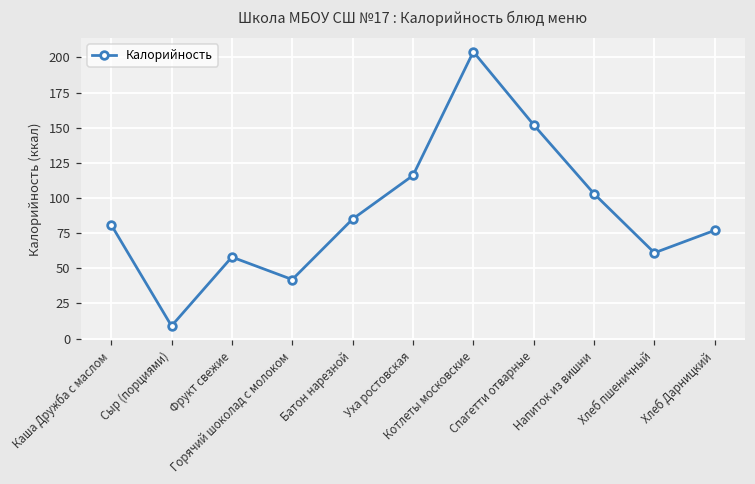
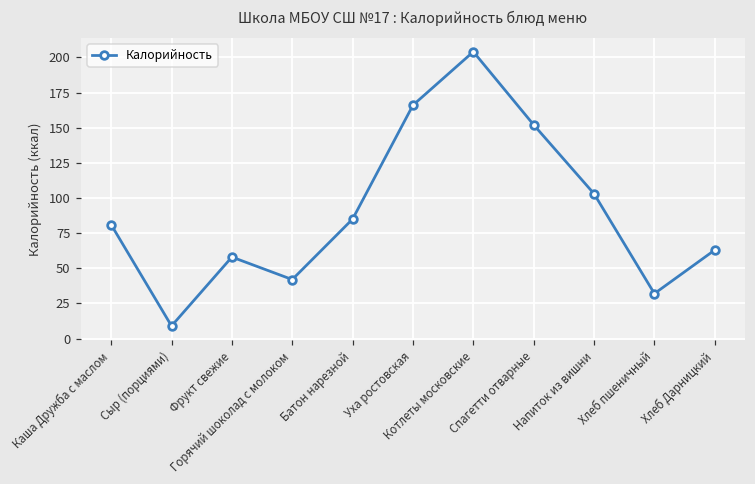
Уха ростовская: 116 -> 166
Хлеб пшеничный: 61 -> 32
Хлеб Дарницкий: 77 -> 63
